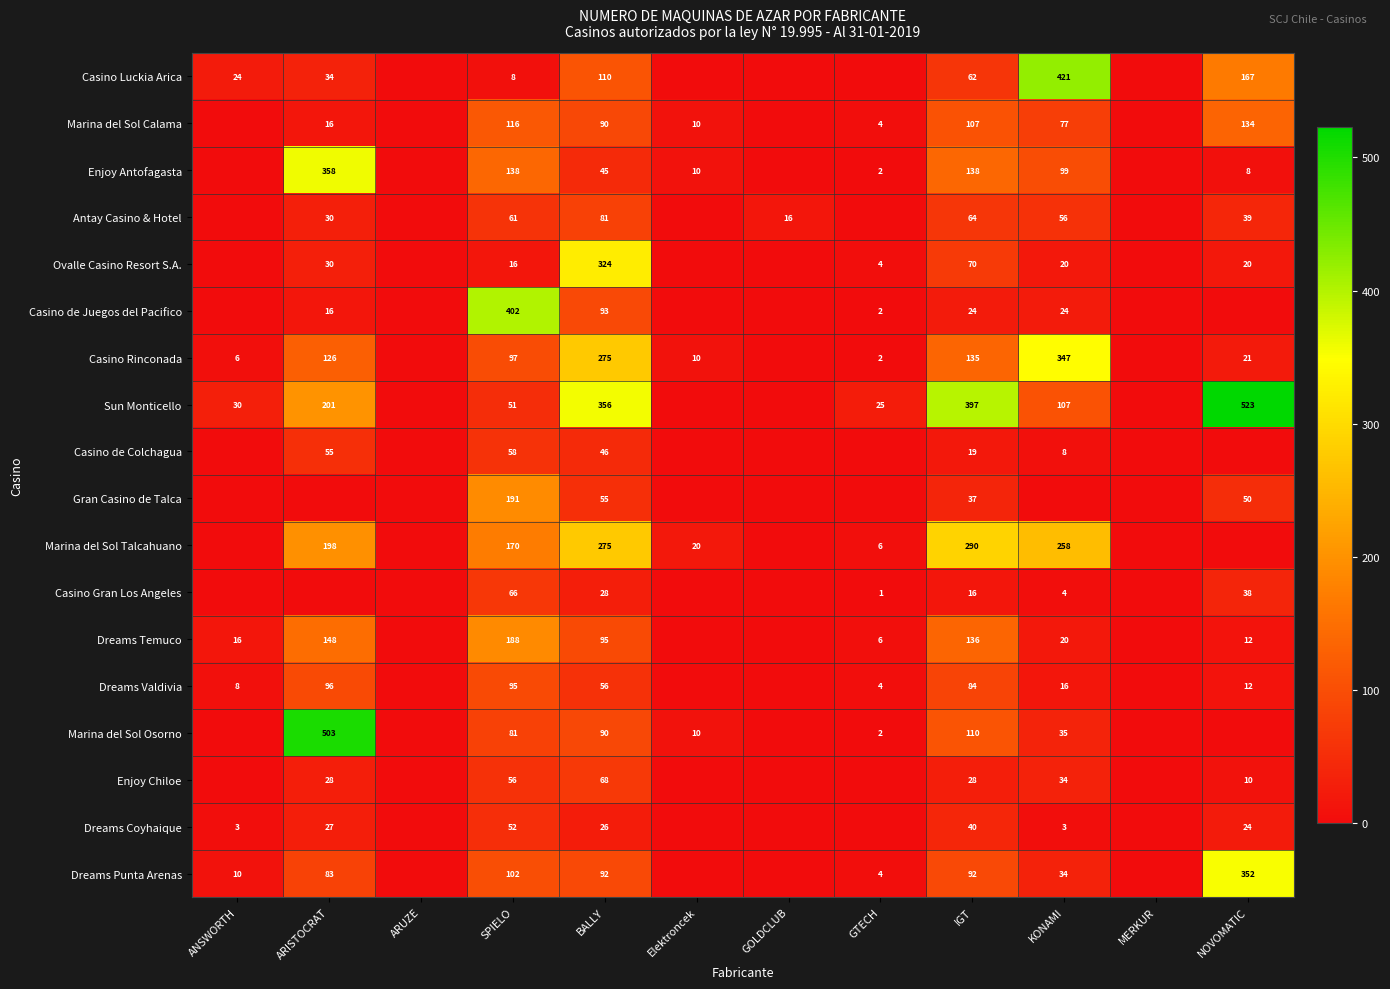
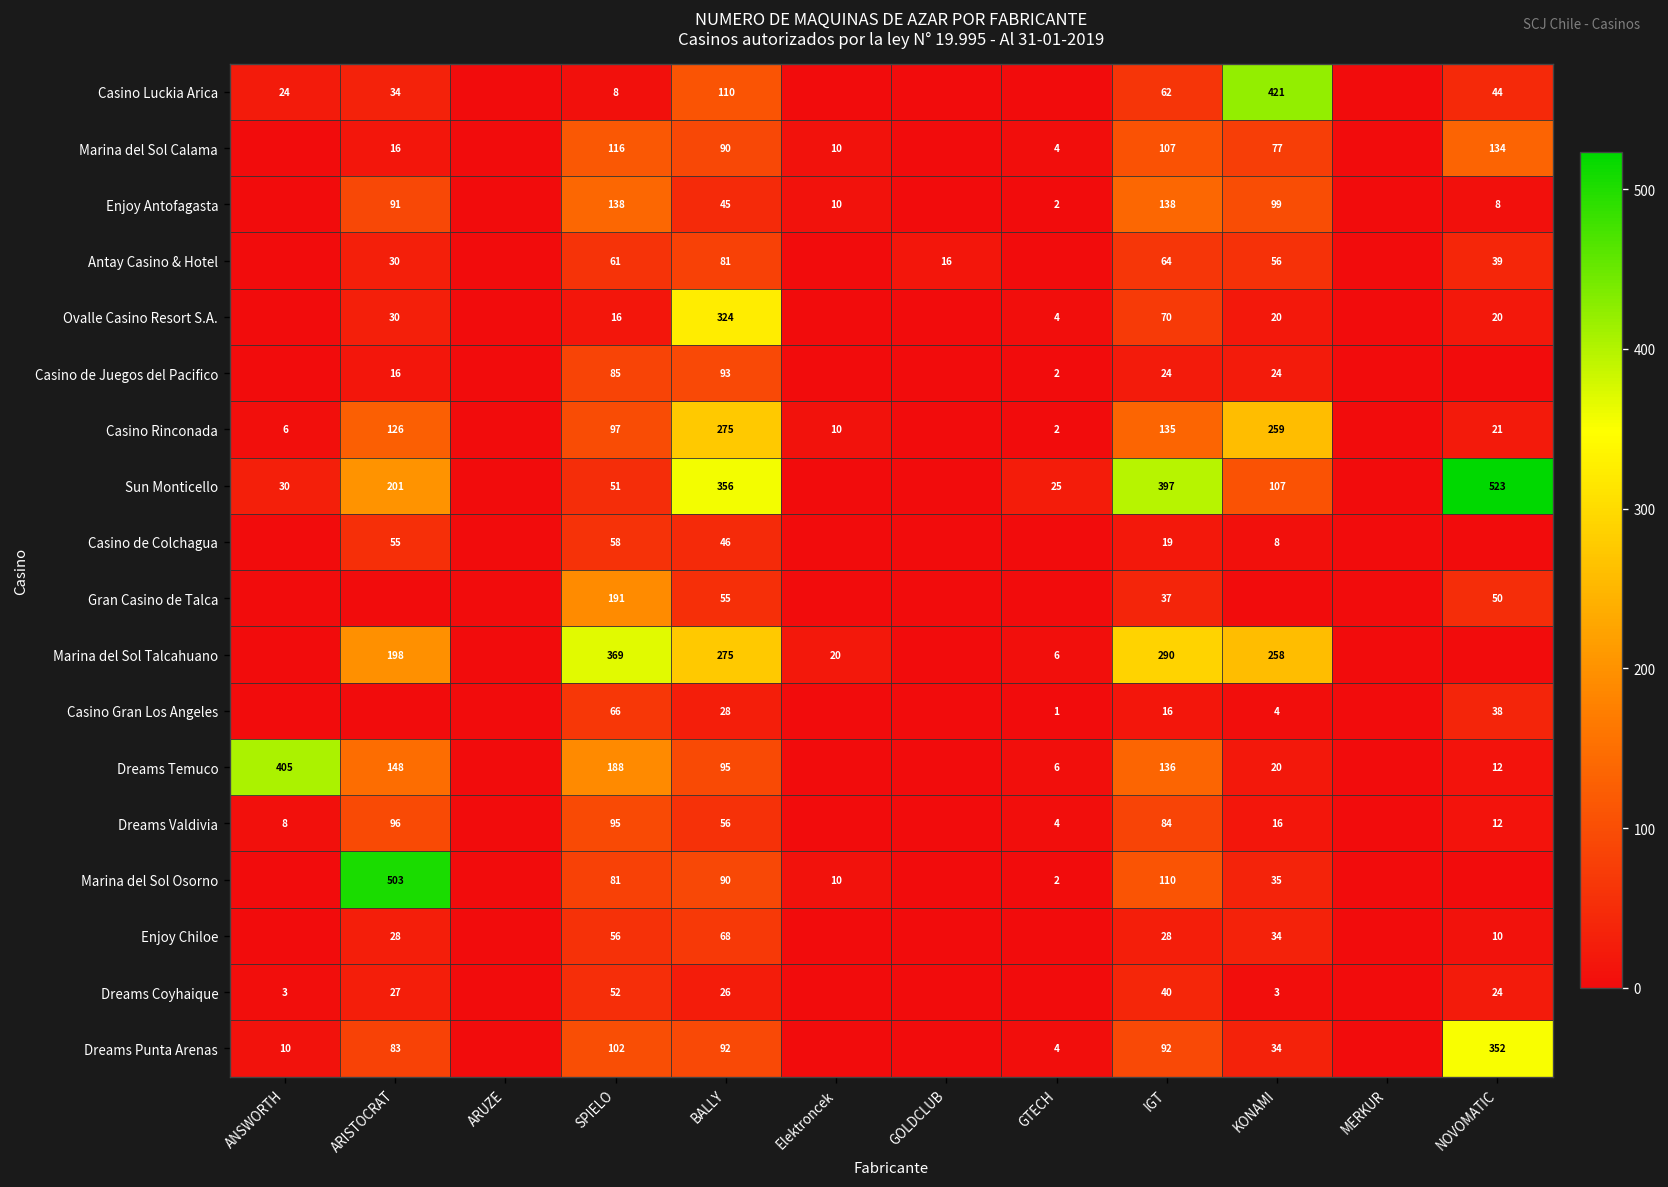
Casino Luckia Arica, NOVOMATIC: 167 -> 44
Enjoy Antofagasta, ARISTOCRAT: 358 -> 91
Casino de Juegos del Pacifico, SPIELO: 402 -> 85
Casino Rinconada, KONAMI: 347 -> 259
Marina del Sol Talcahuano, SPIELO: 170 -> 369
Dreams Temuco, ANSWORTH: 16 -> 405
